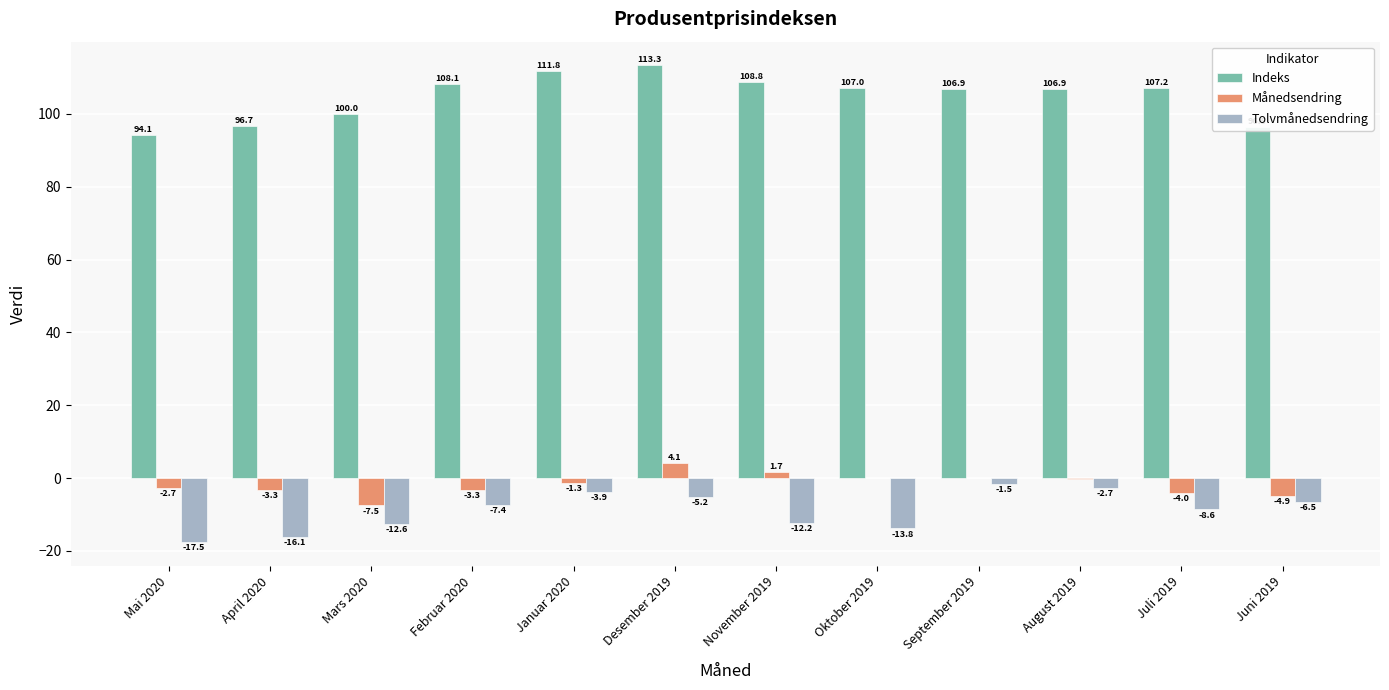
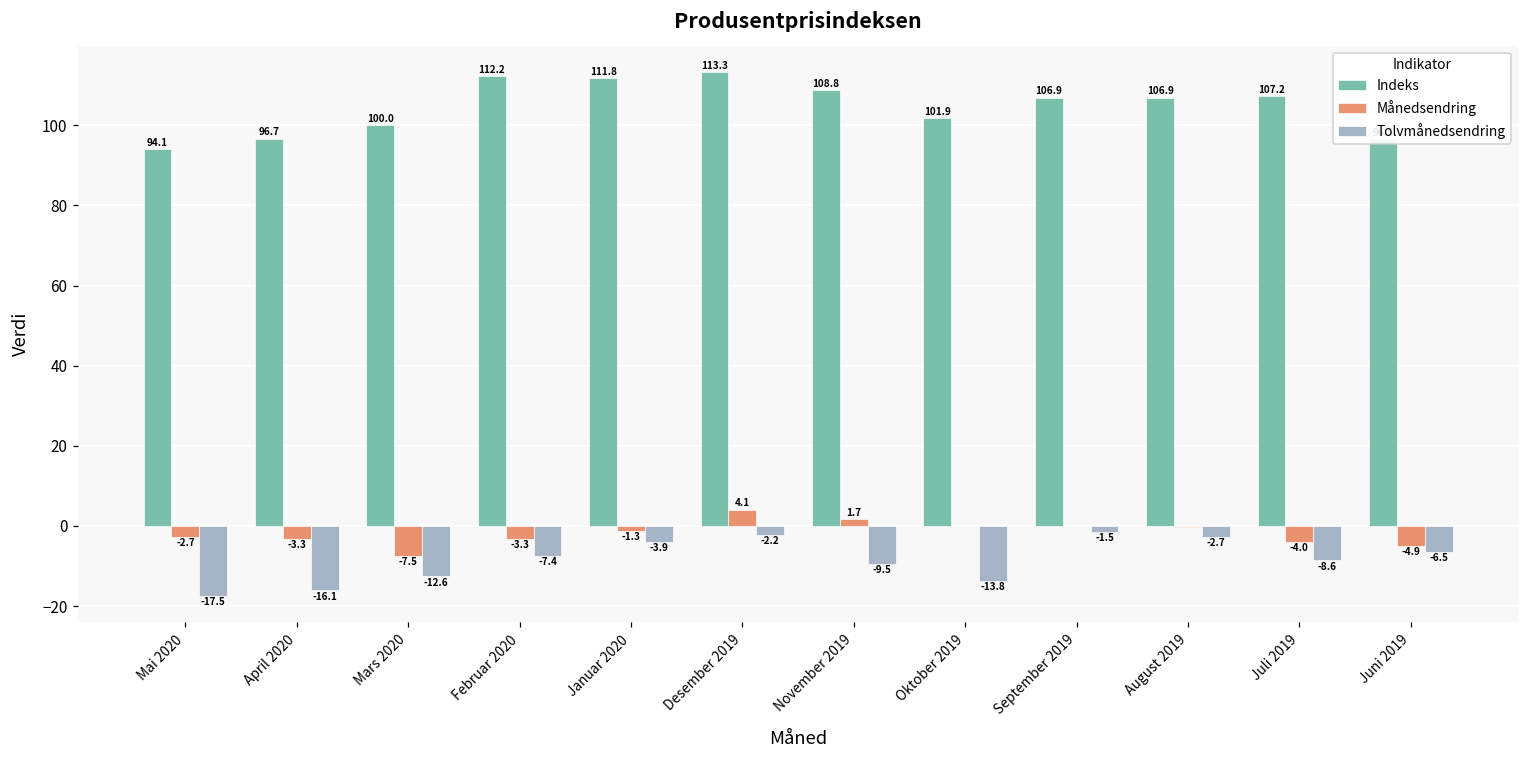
Indeks, Februar 2020: 108.1 -> 112.2
Tolvmånedsendring, Desember 2019: -5.2 -> -2.2
Tolvmånedsendring, November 2019: -12.2 -> -9.5
Indeks, Oktober 2019: 107.0 -> 101.9
